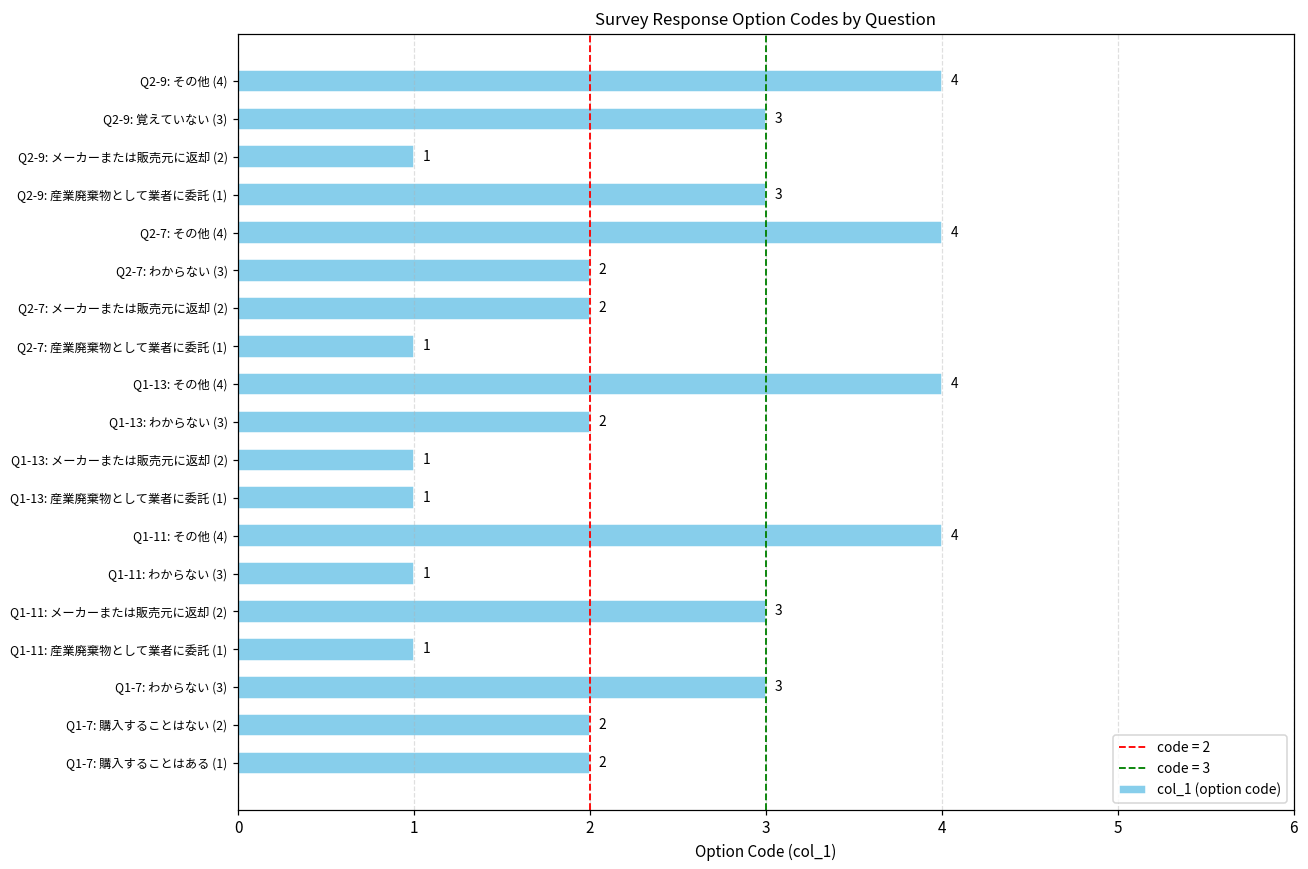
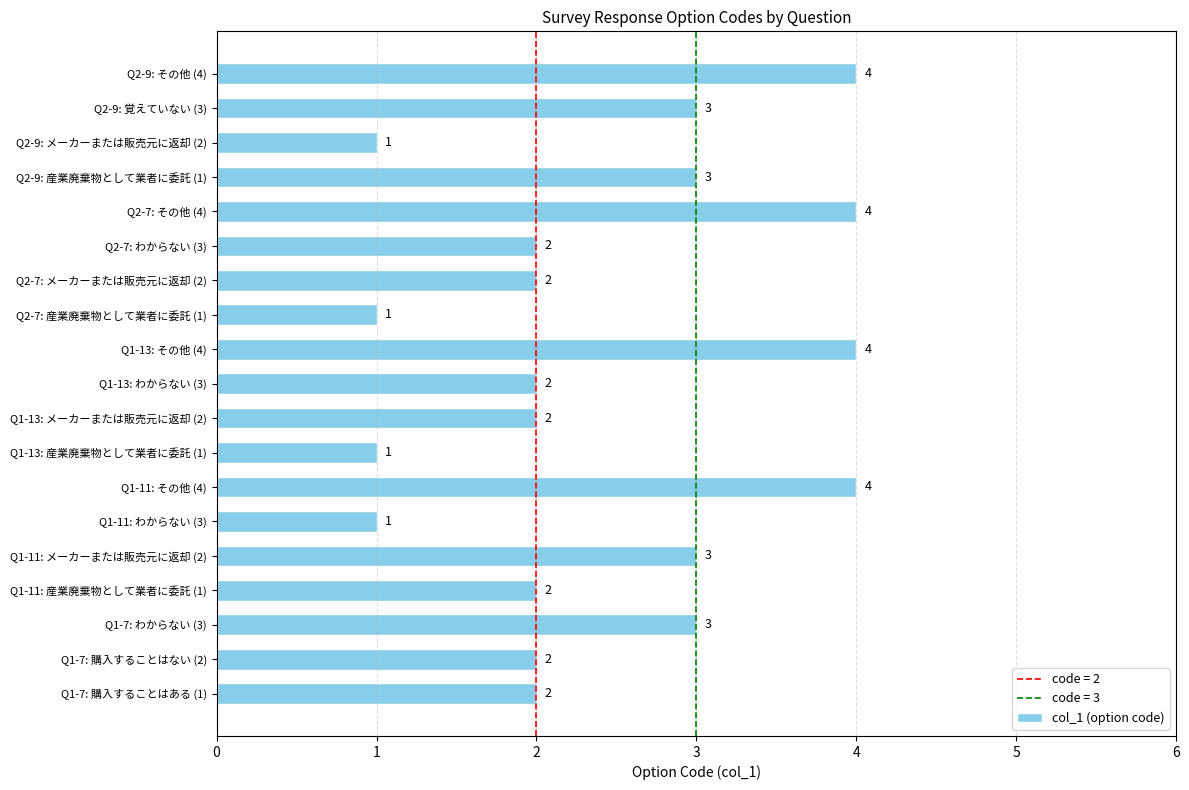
Q1-13: メーカーまたは販売元に返却 (2): 1 -> 2
Q1-11: 産業廃棄物として業者に委託 (1): 1 -> 2
